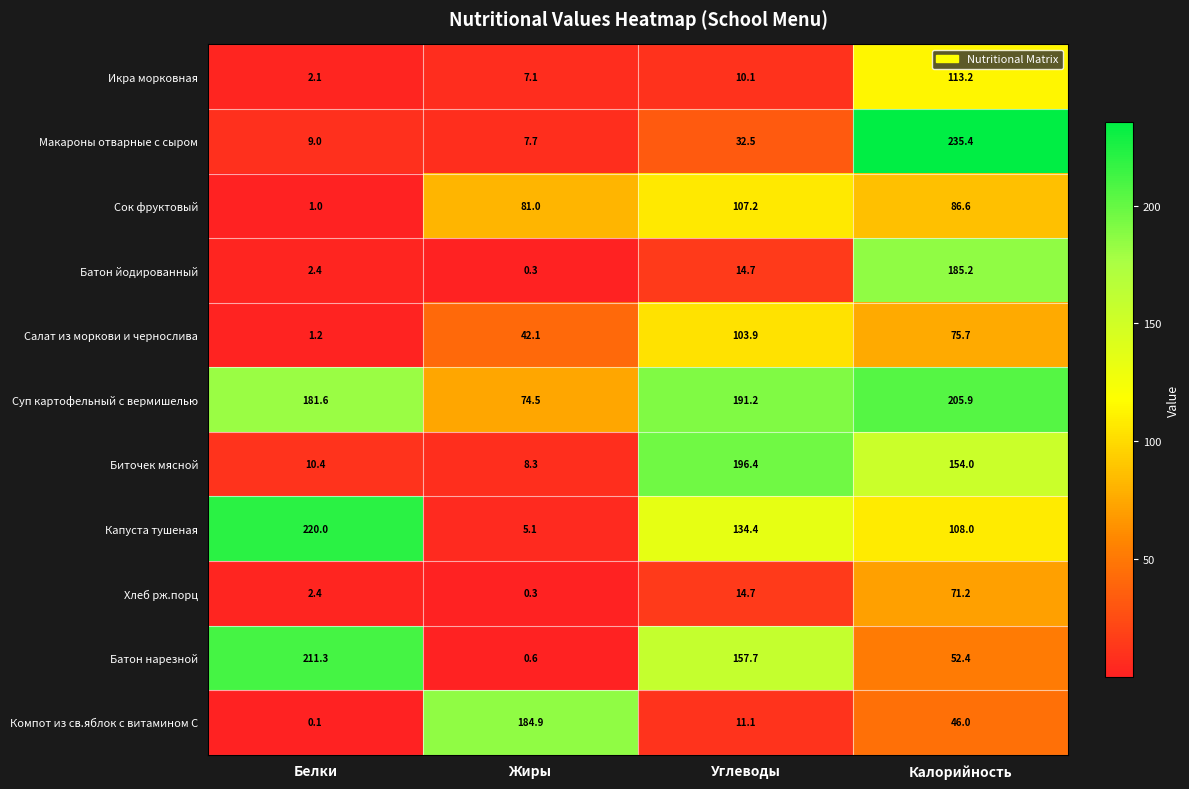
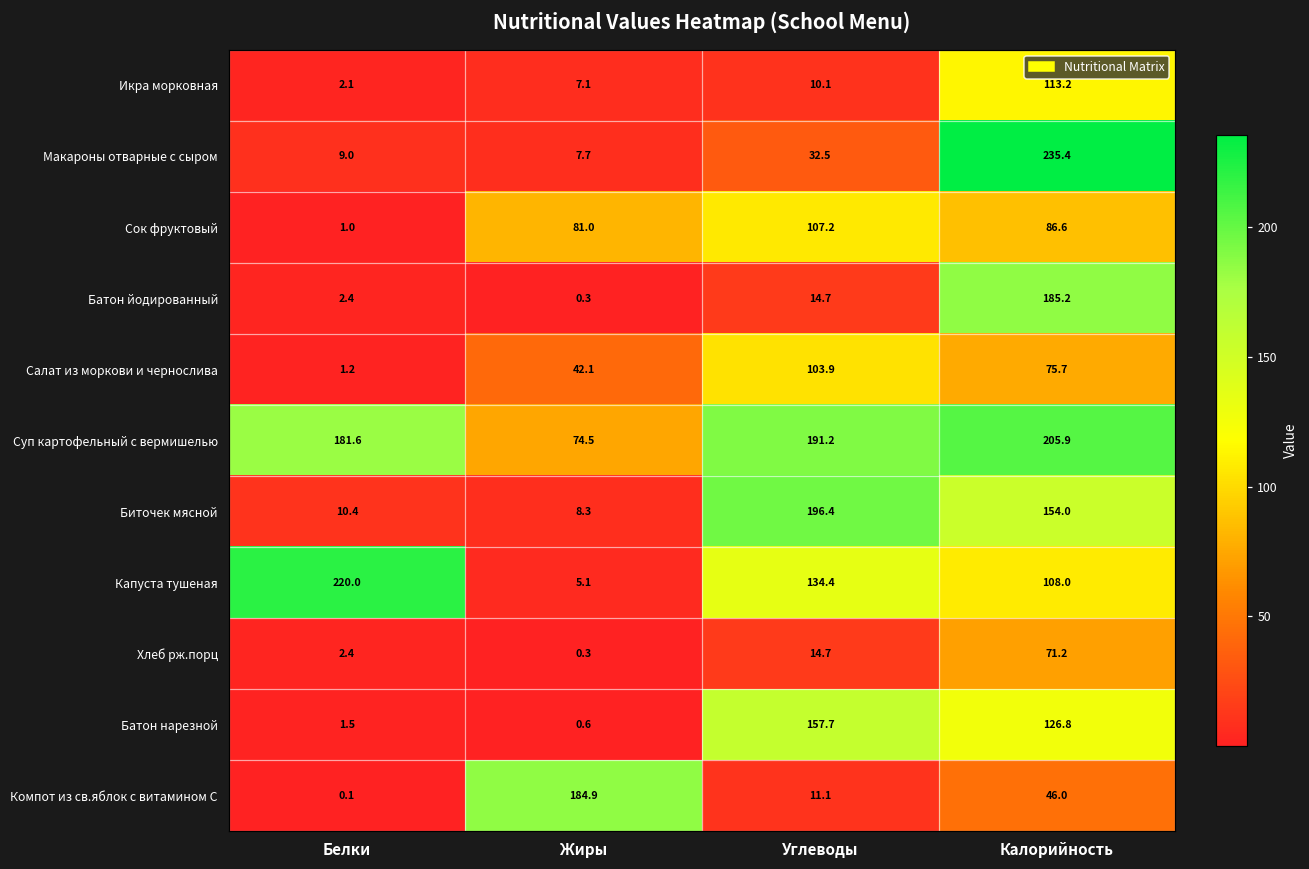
Батон нарезной, Белки: 211.3 -> 1.5
Батон нарезной, Калорийность: 52.4 -> 126.8
